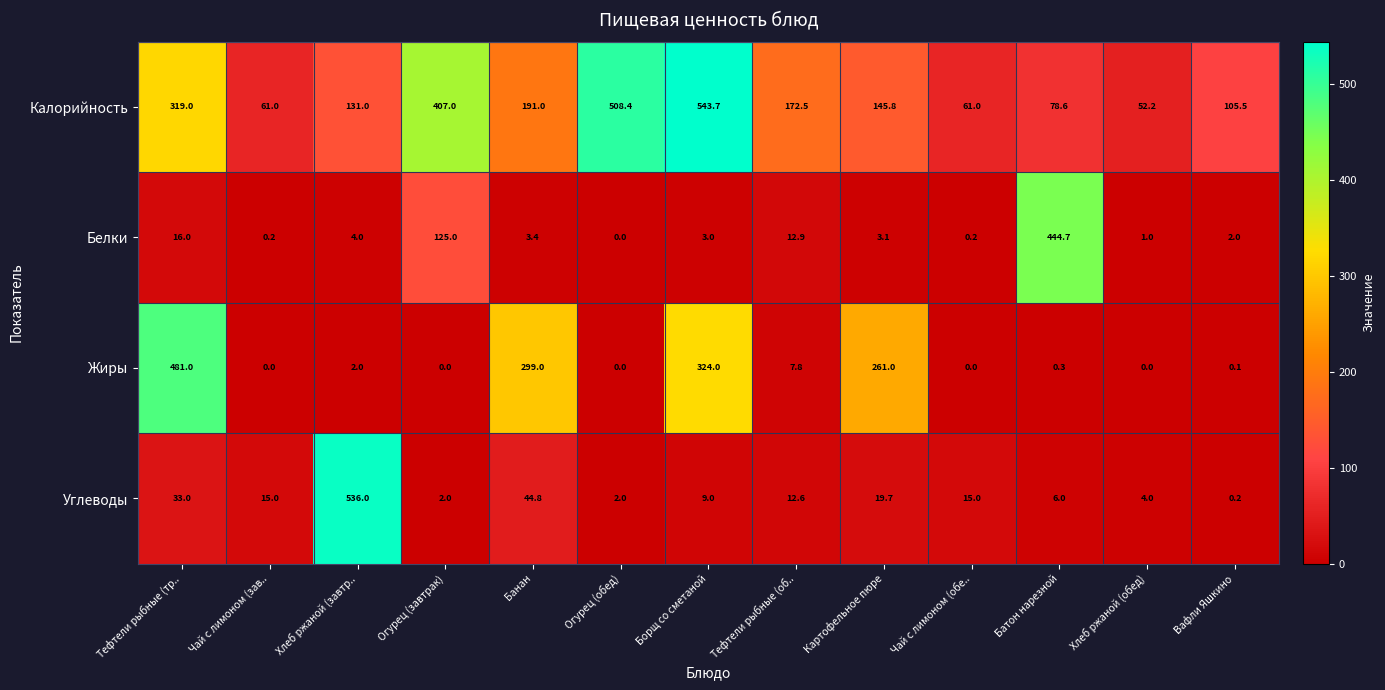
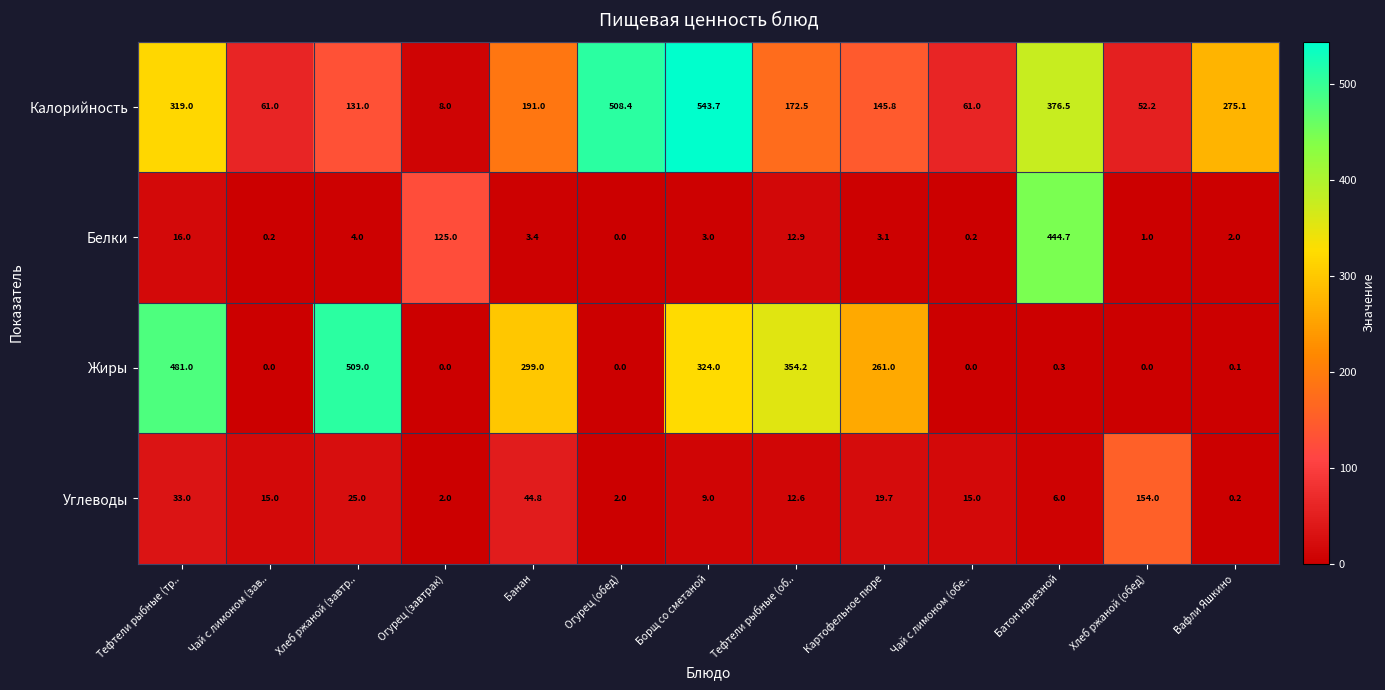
Калорийность, Огурец (завтрак): 407.0 -> 8.0
Калорийность, Батон нарезной: 78.6 -> 376.5
Калорийность, Вафли Яшкино: 105.5 -> 275.1
Жиры, Хлеб ржаной (завтр..: 2.0 -> 509.0
Жиры, Тефтели рыбные (об..: 7.8 -> 354.2
Углеводы, Хлеб ржаной (завтр..: 536.0 -> 25.0
Углеводы, Хлеб ржаной (обед): 4.0 -> 154.0
